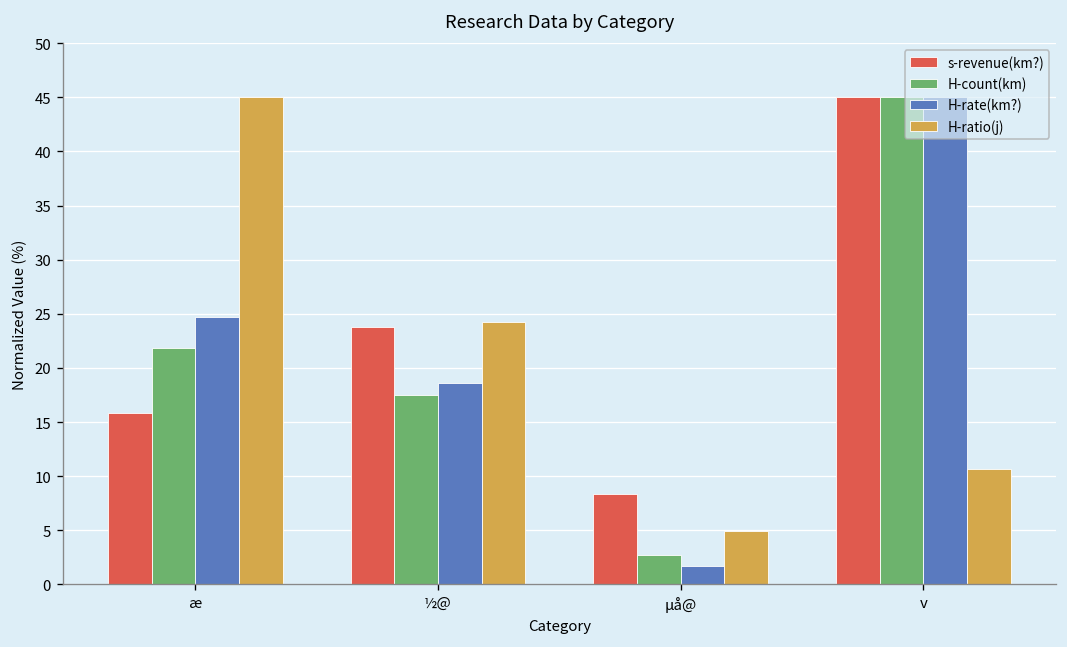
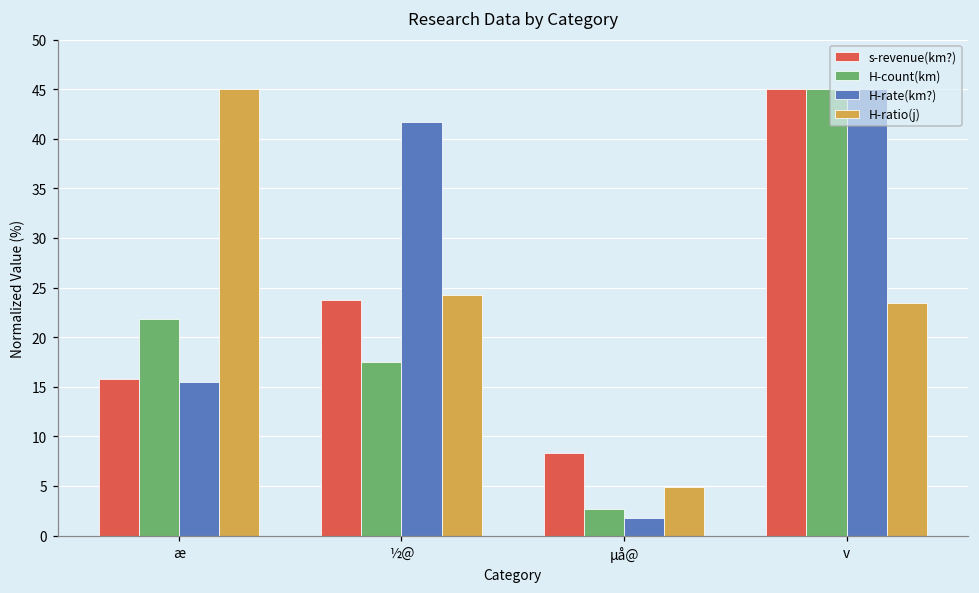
H-rate(km?), æ: 25 -> 16
H-rate(km?), ½@: 19 -> 42
H-ratio(j), v: 11 -> 23
